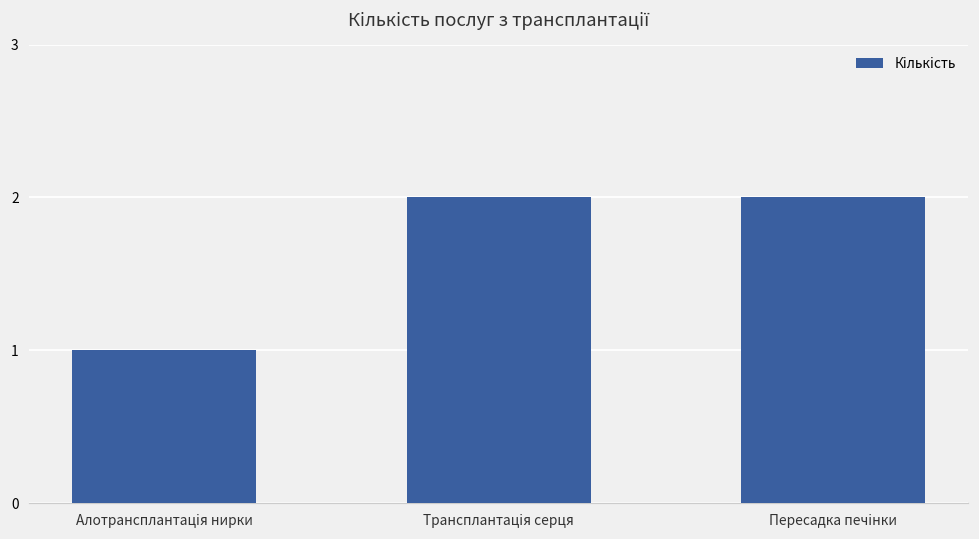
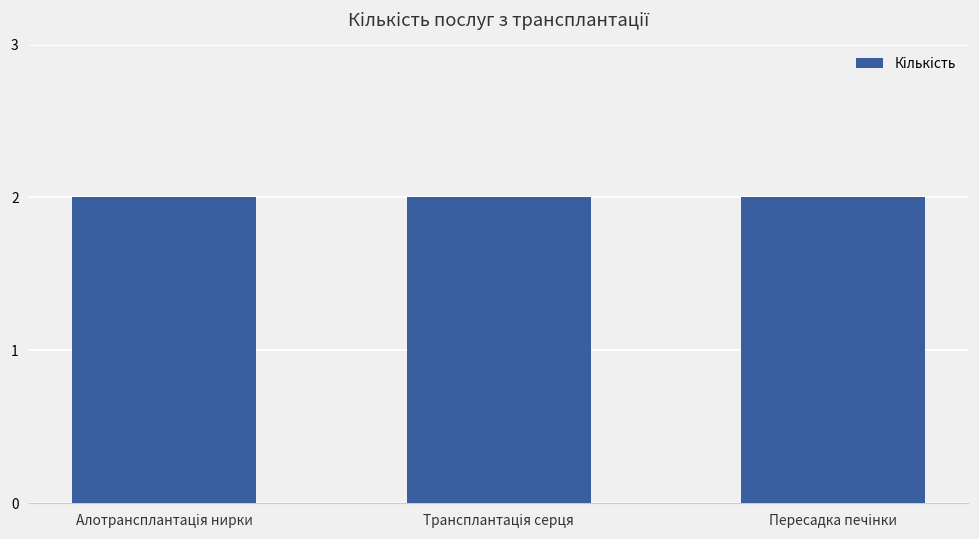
Алотрансплантація нирки: 1 -> 2
